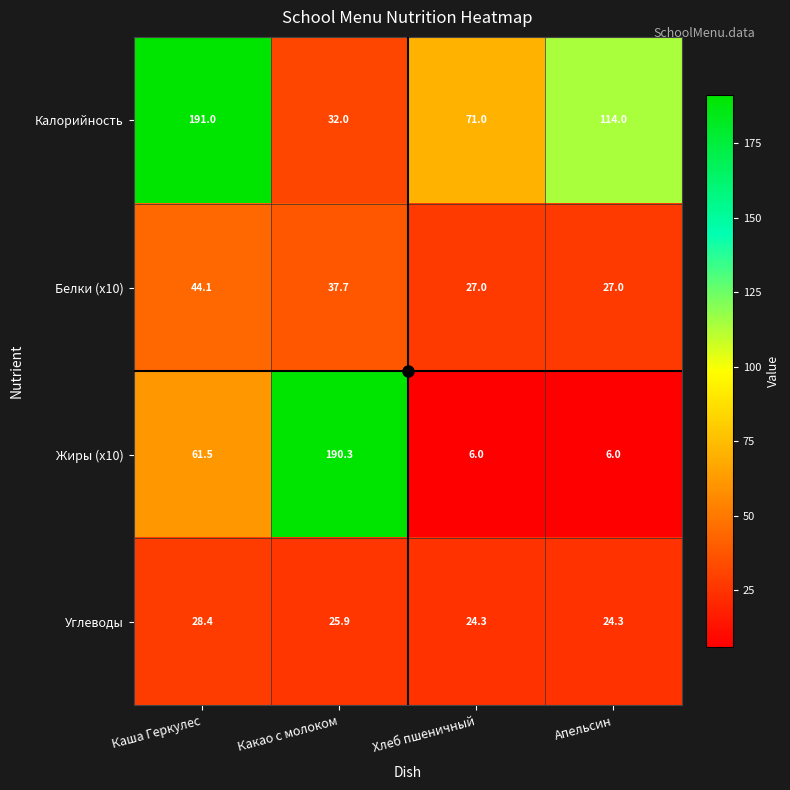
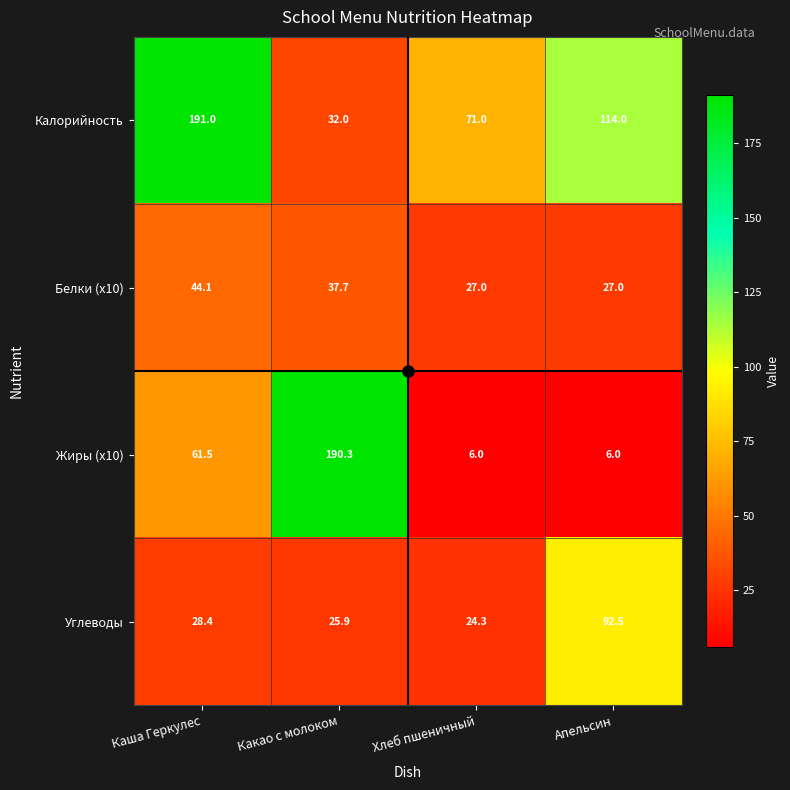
Углеводы, Апельсин: 24.3 -> 92.5
